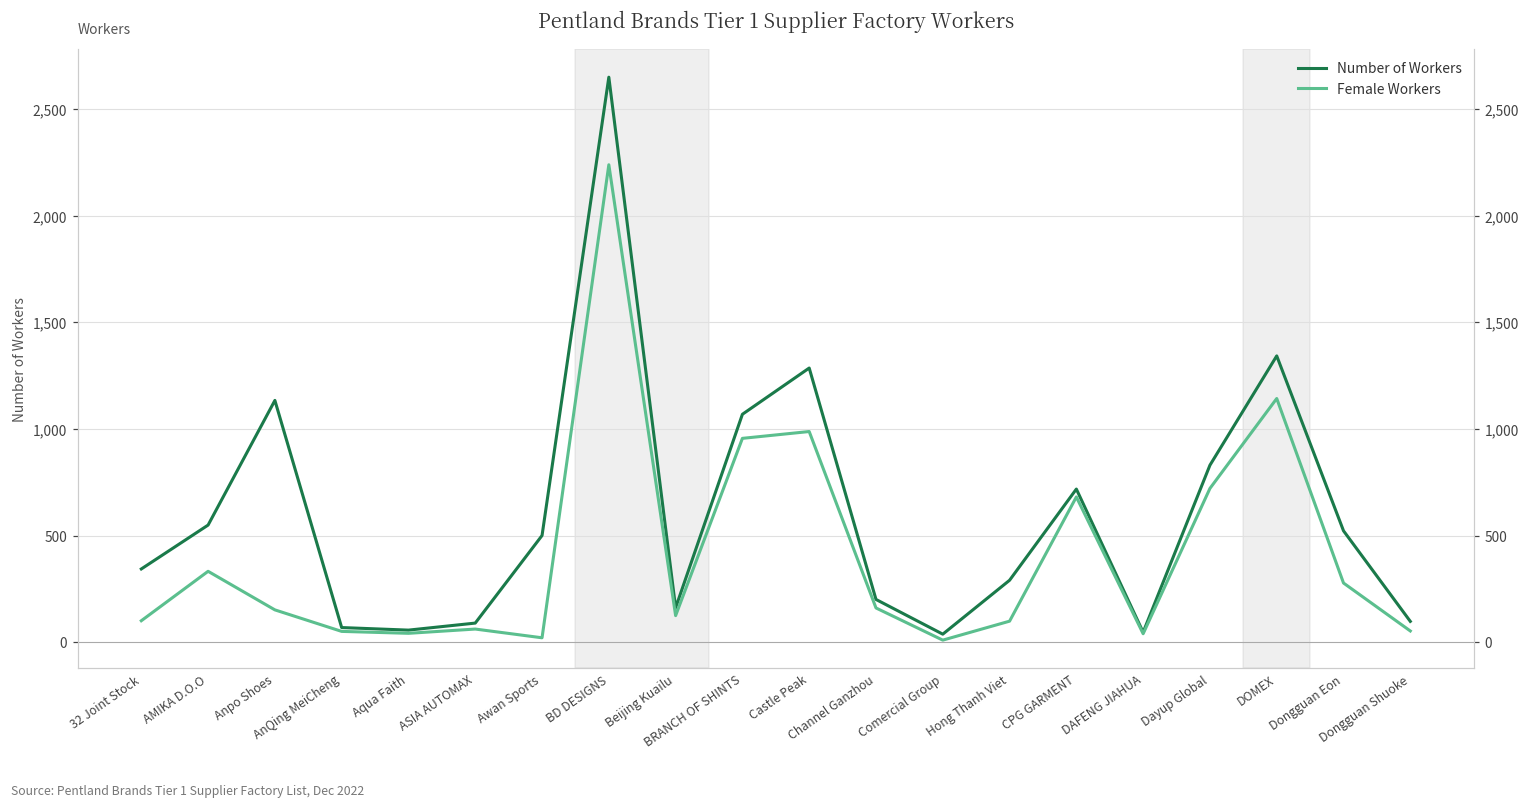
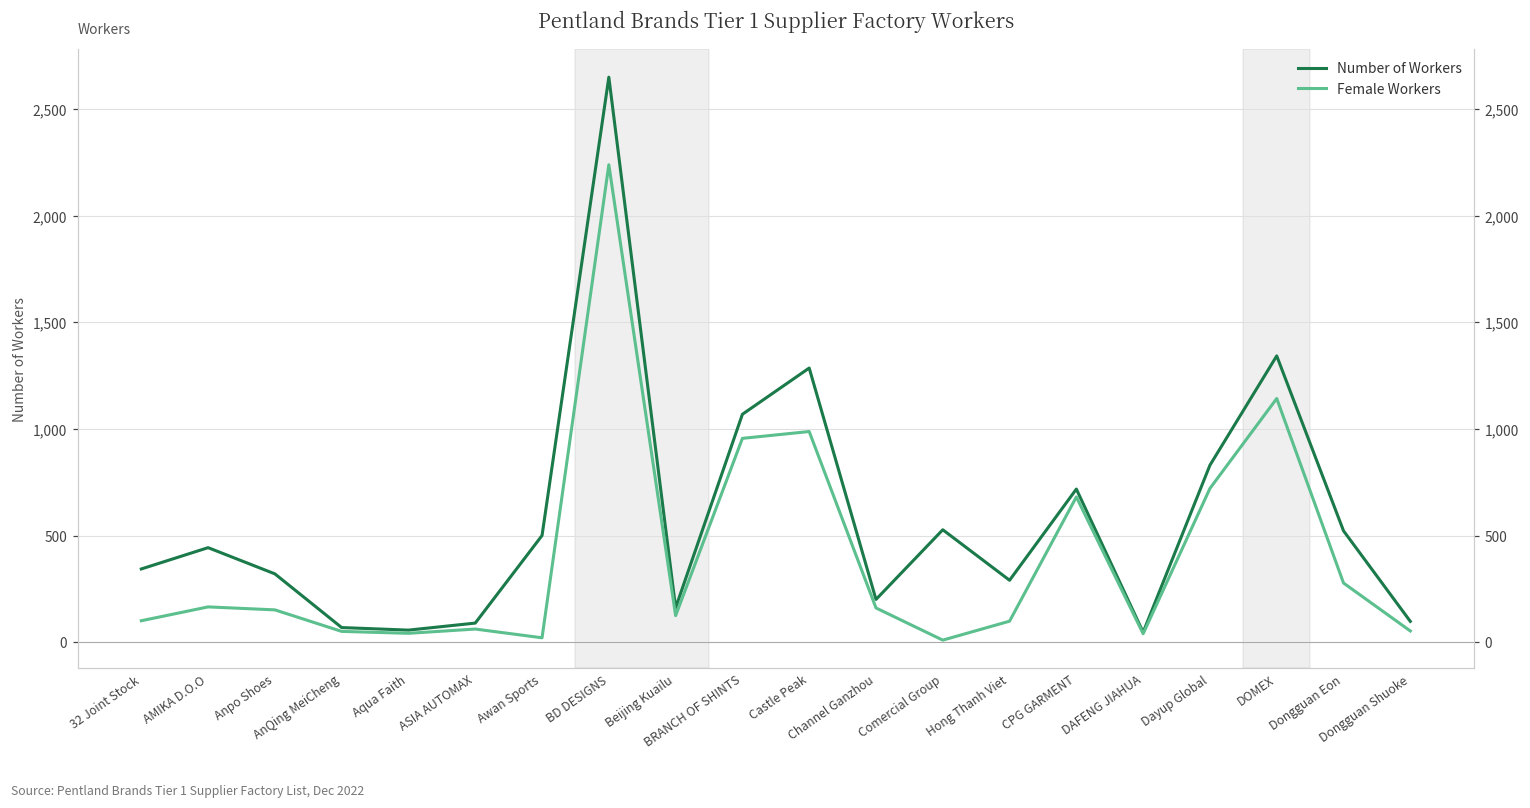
Number of Workers, AMIKA D.O.O: 550 -> 440
Female Workers, AMIKA D.O.O: 330 -> 170
Number of Workers, Anpo Shoes: 1,130 -> 320
Number of Workers, Comercial Group: 40 -> 530
